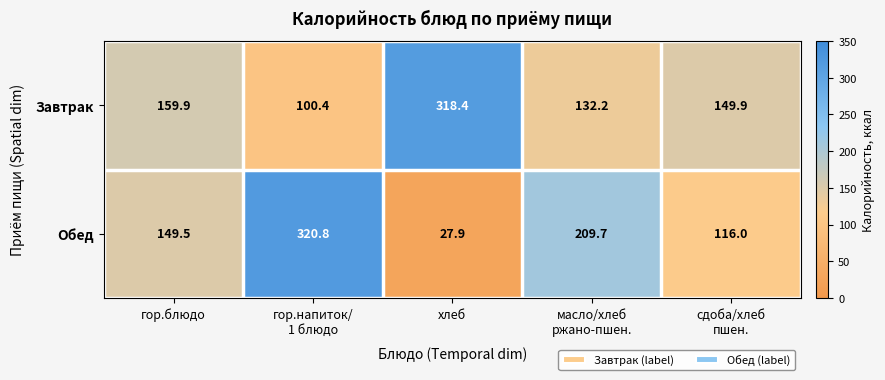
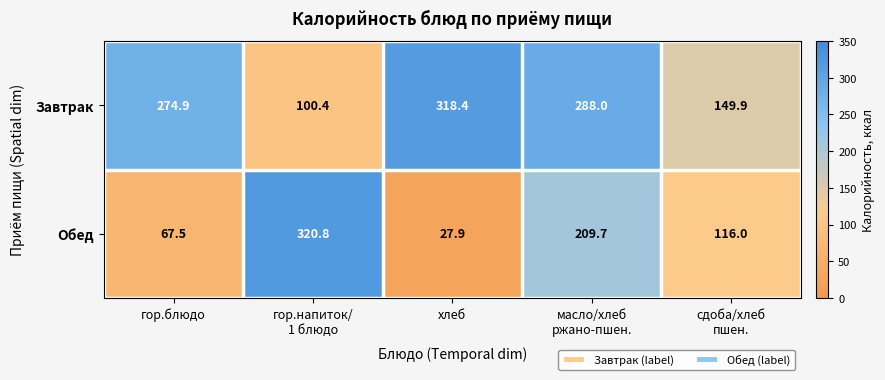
Завтрак, гор.блюдо: 159.9 -> 274.9
Завтрак, масло/хлеб ржано-пшен.: 132.2 -> 288.0
Обед, гор.блюдо: 149.5 -> 67.5
